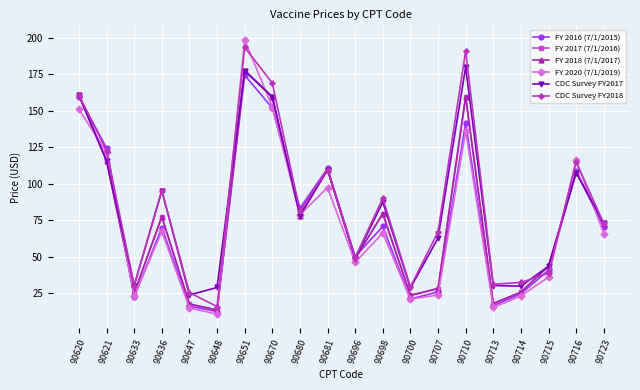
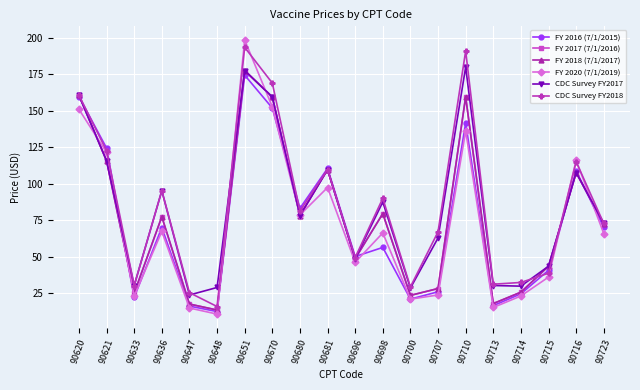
FY 2016 (7/1/2015), 90698: 71 -> 56
